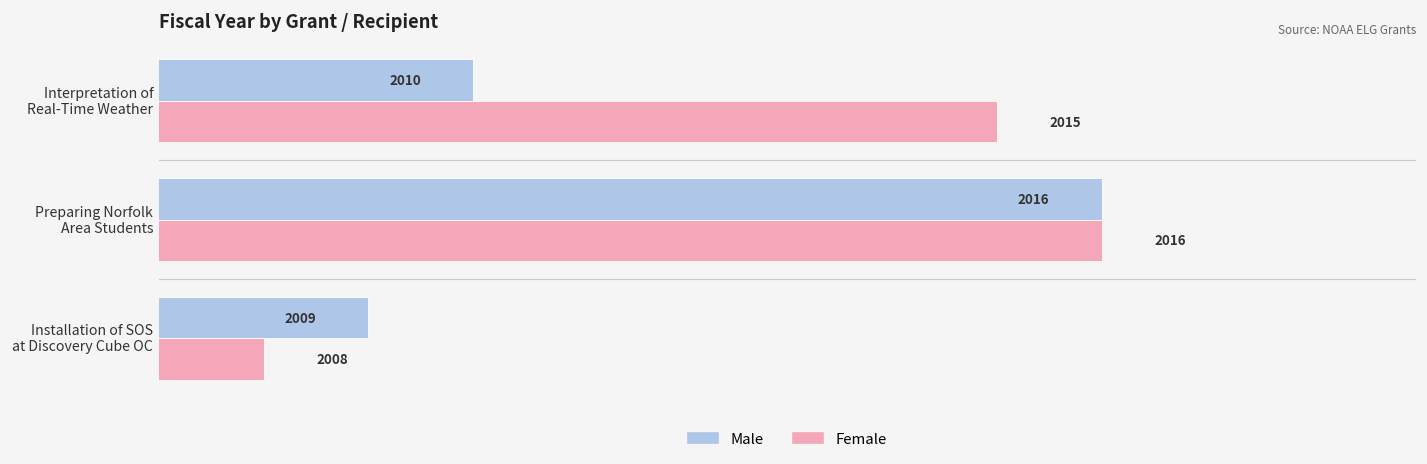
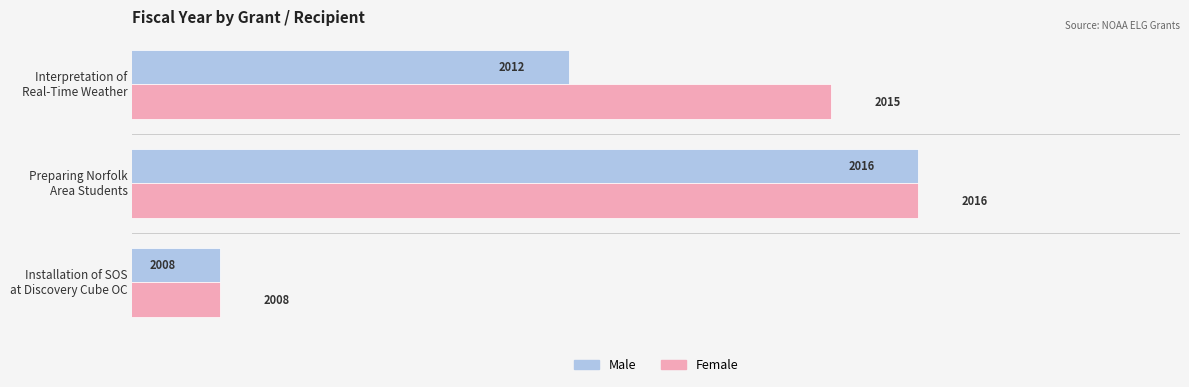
Male, Interpretation of Real-Time Weather: 2010 -> 2012
Male, Installation of SOS at Discovery Cube OC: 2009 -> 2008
